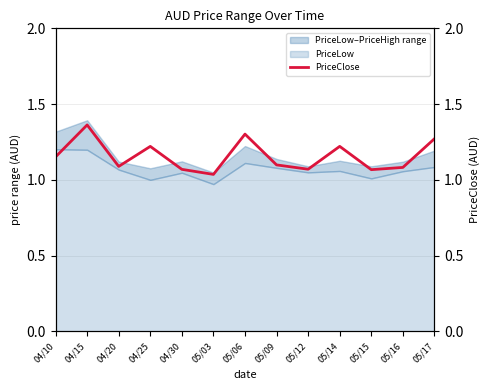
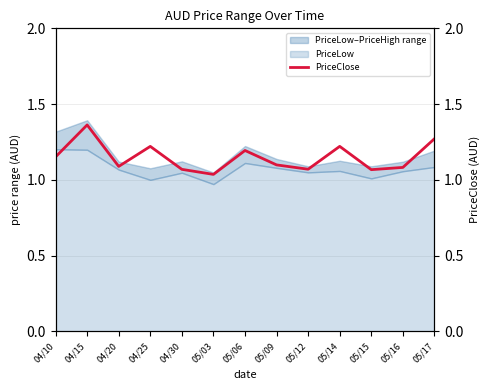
PriceClose, 05/06: 1.30 -> 1.19
